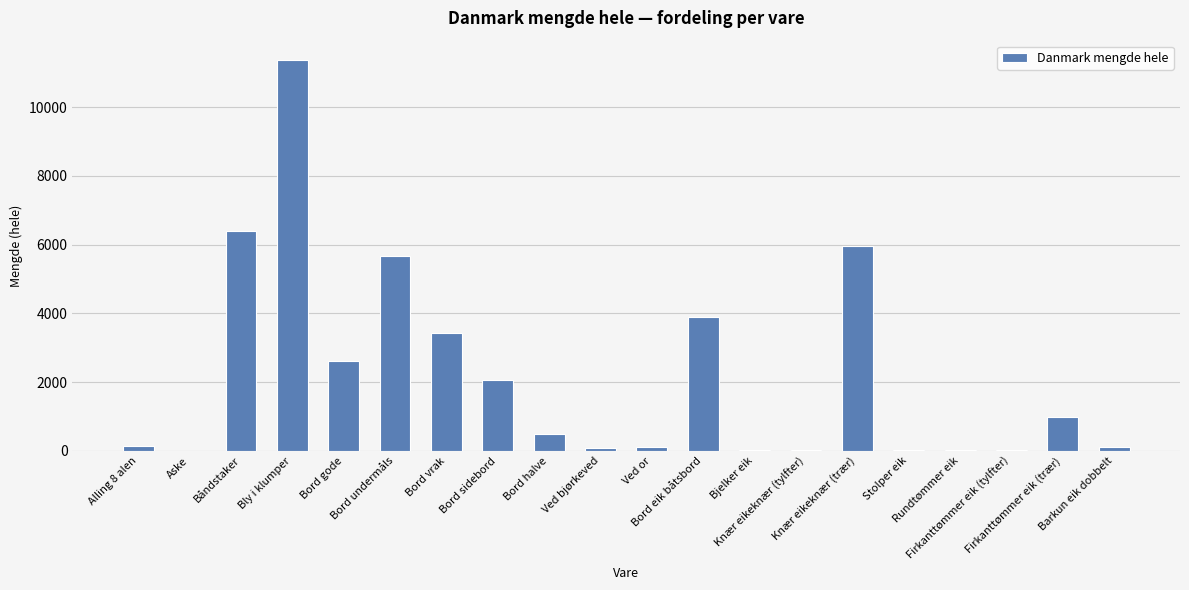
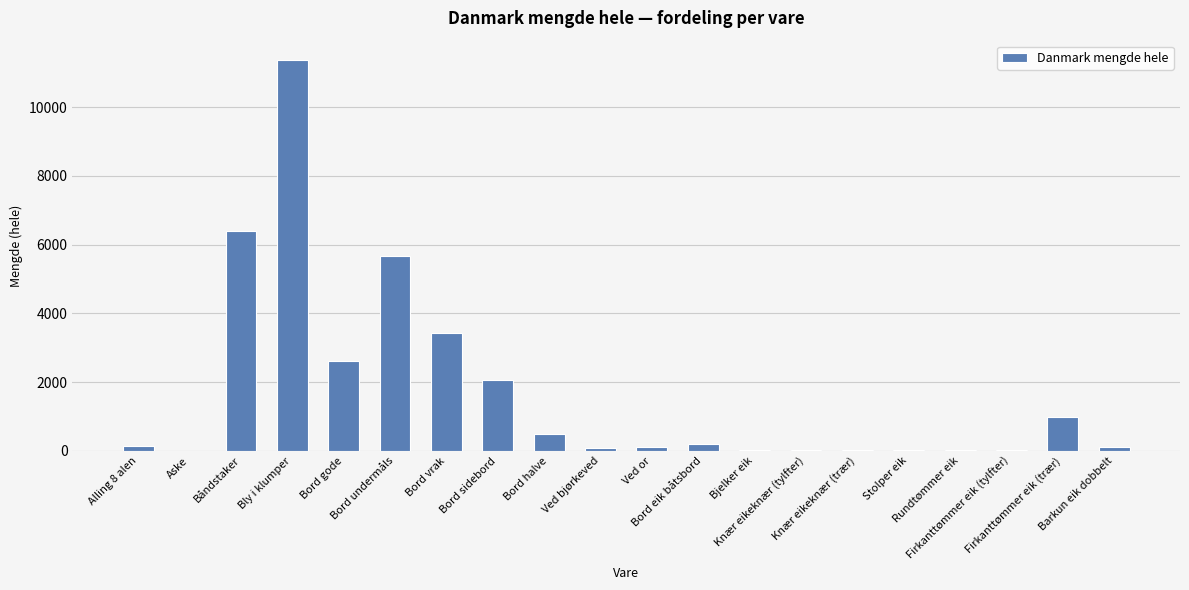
Bord eik båtsbord: 3900 -> 200
Knær eikeknær (trær): 6000 -> 0
